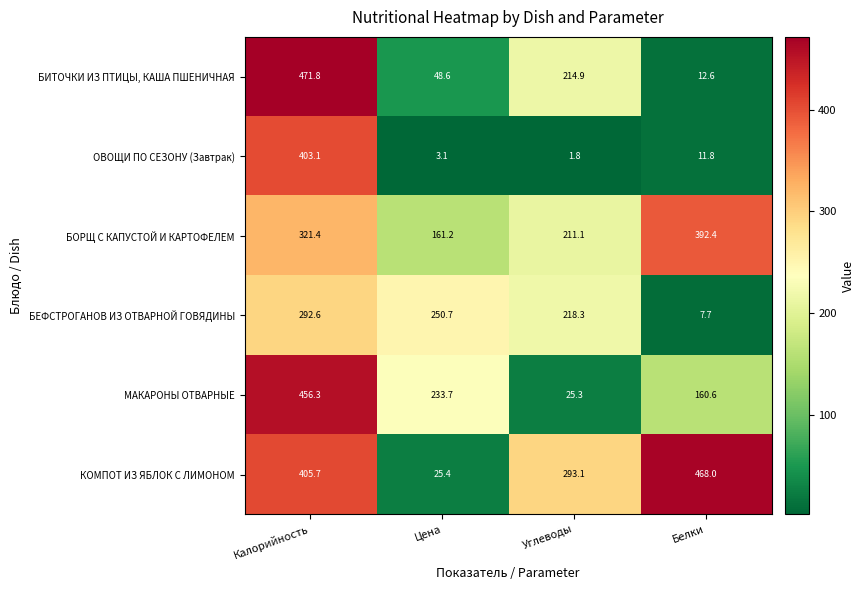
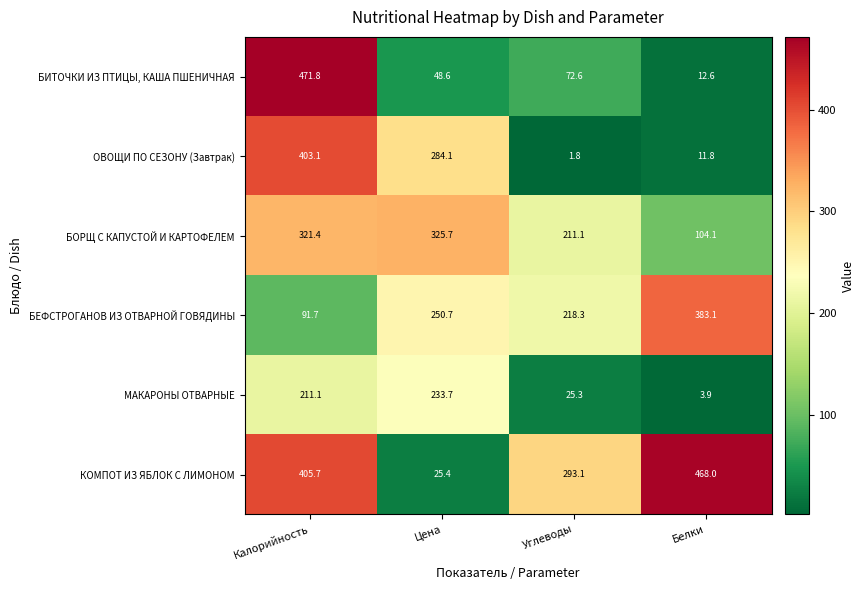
БИТОЧКИ ИЗ ПТИЦЫ, КАША ПШЕНИЧНАЯ, Углеводы: 214.9 -> 72.6
ОВОЩИ ПО СЕЗОНУ (Завтрак), Цена: 3.1 -> 284.1
БОРЩ С КАПУСТОЙ И КАРТОФЕЛЕМ, Цена: 161.2 -> 325.7
БОРЩ С КАПУСТОЙ И КАРТОФЕЛЕМ, Белки: 392.4 -> 104.1
БЕФСТРОГАНОВ ИЗ ОТВАРНОЙ ГОВЯДИНЫ, Калорийность: 292.6 -> 91.7
БЕФСТРОГАНОВ ИЗ ОТВАРНОЙ ГОВЯДИНЫ, Белки: 7.7 -> 383.1
МАКАРОНЫ ОТВАРНЫЕ, Калорийность: 456.3 -> 211.1
МАКАРОНЫ ОТВАРНЫЕ, Белки: 160.6 -> 3.9
